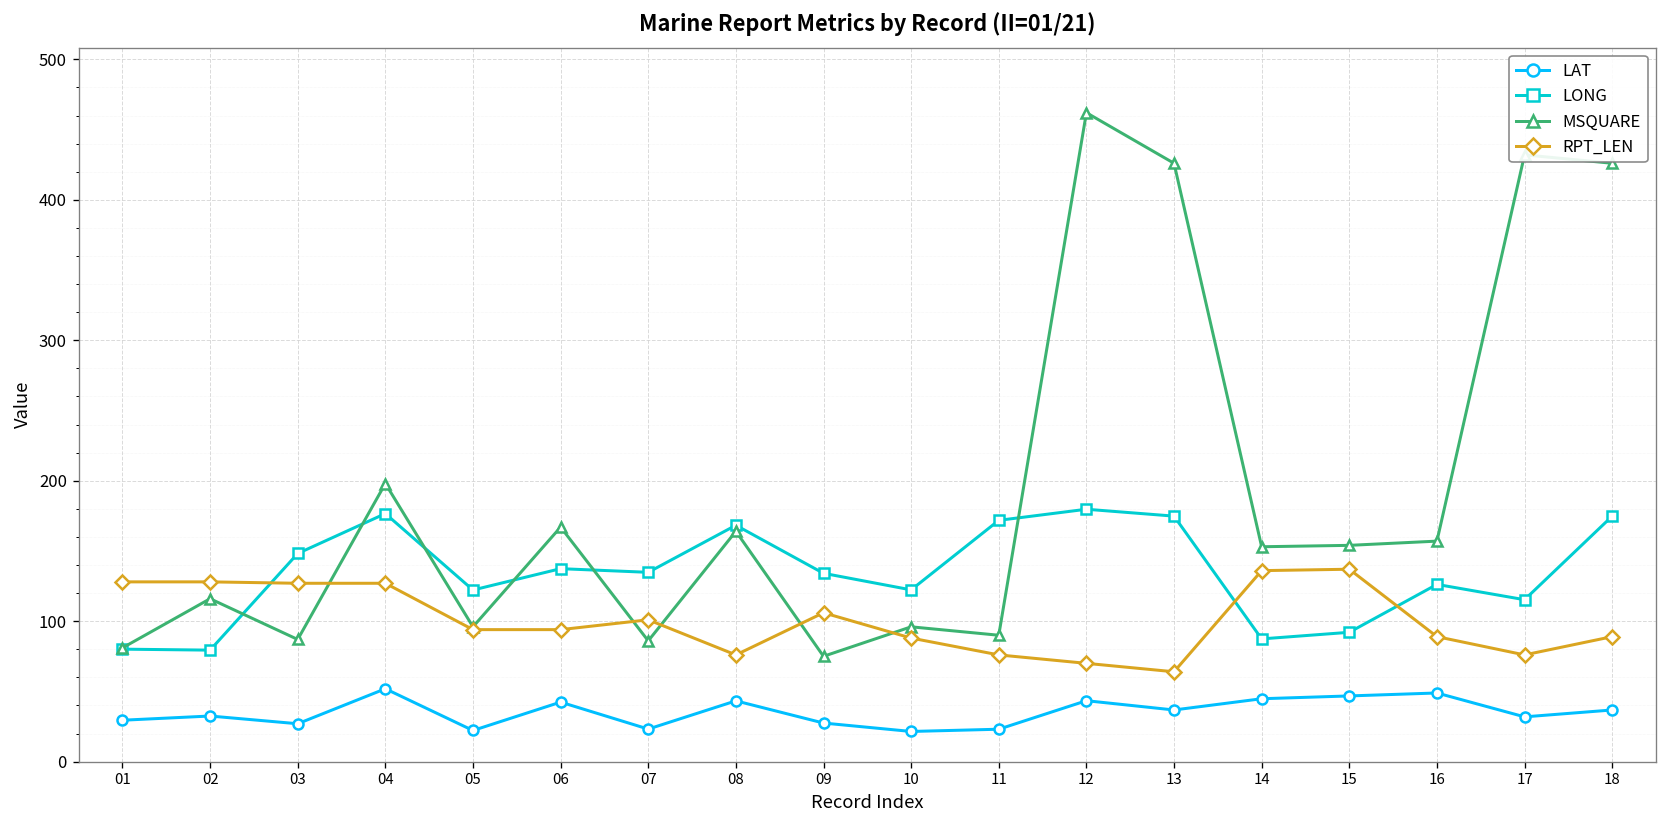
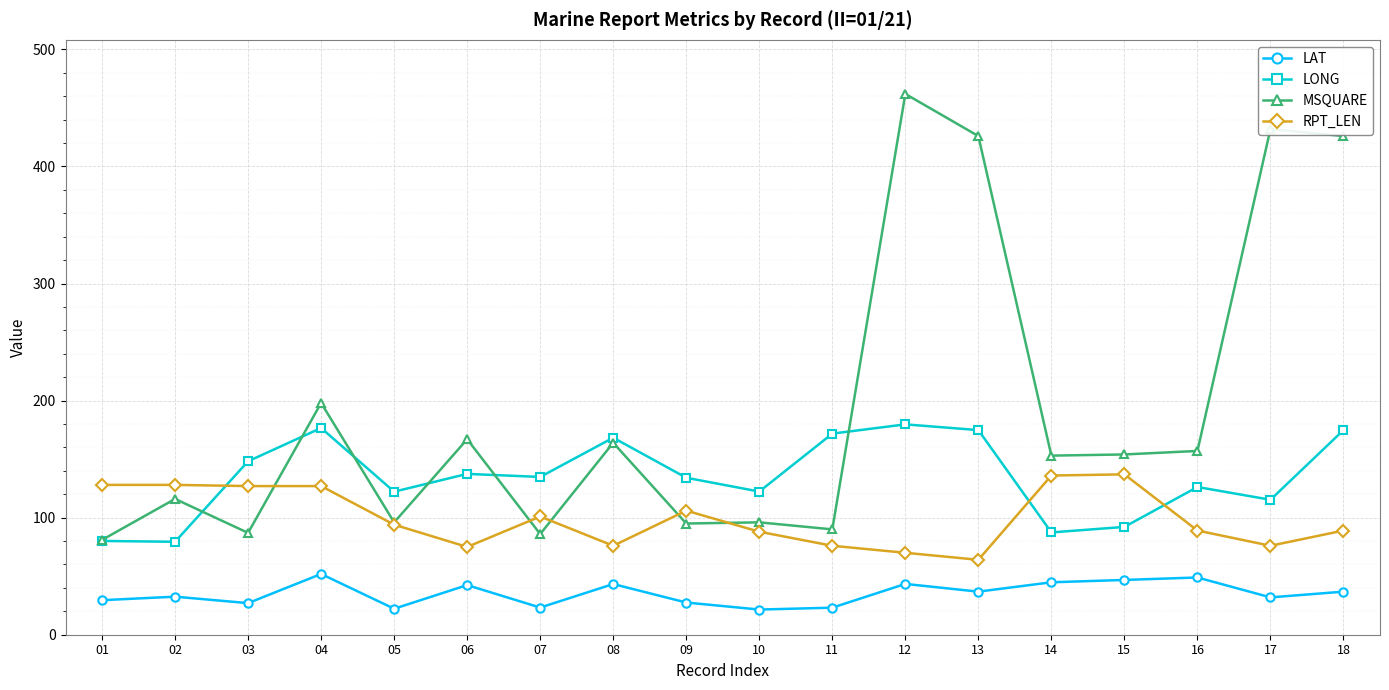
RPT_LEN, 06: 94 -> 75
MSQUARE, 09: 75 -> 95
